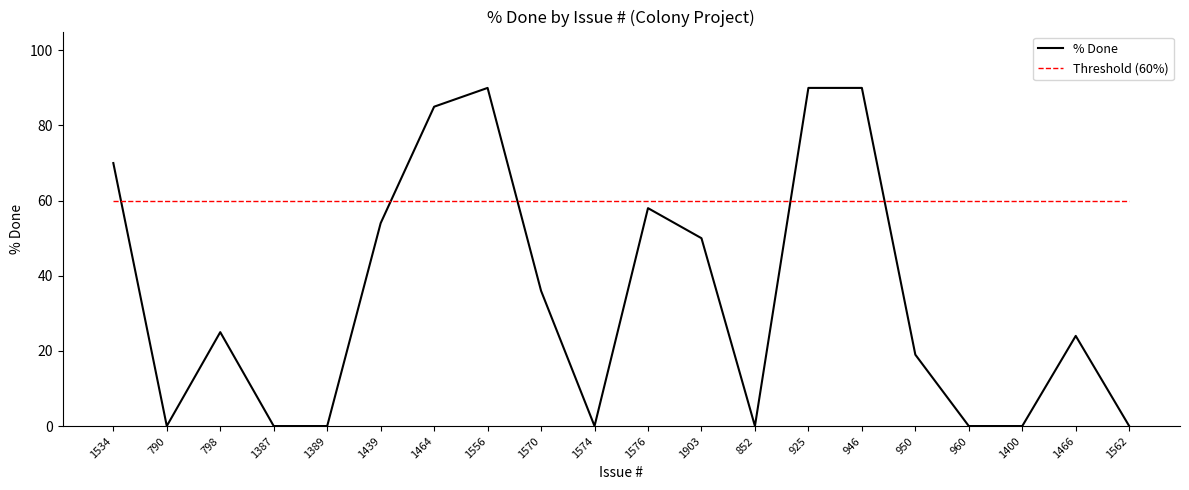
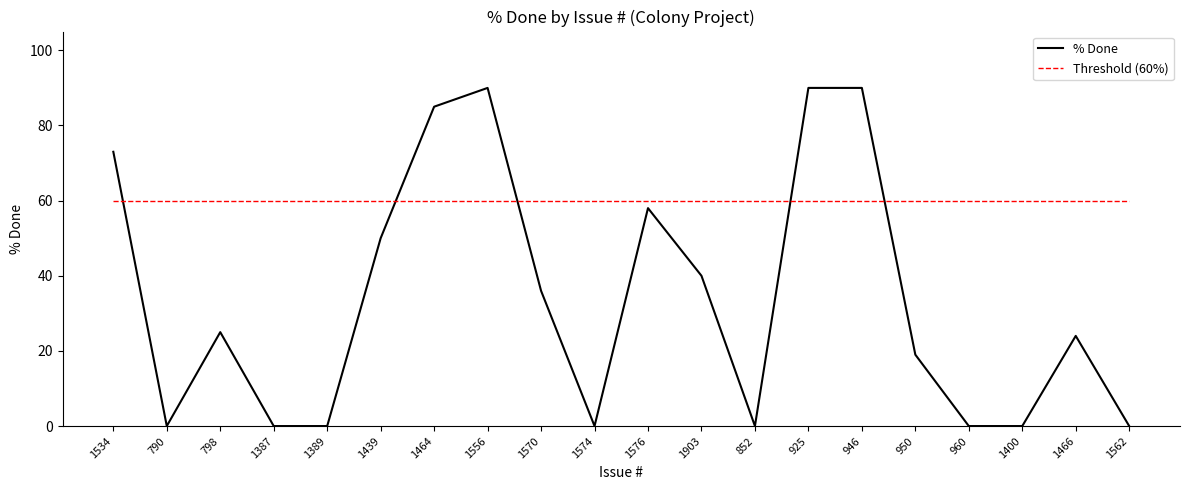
% Done, 1534: 70 -> 73
% Done, 1439: 54 -> 50
% Done, 1903: 50 -> 40
